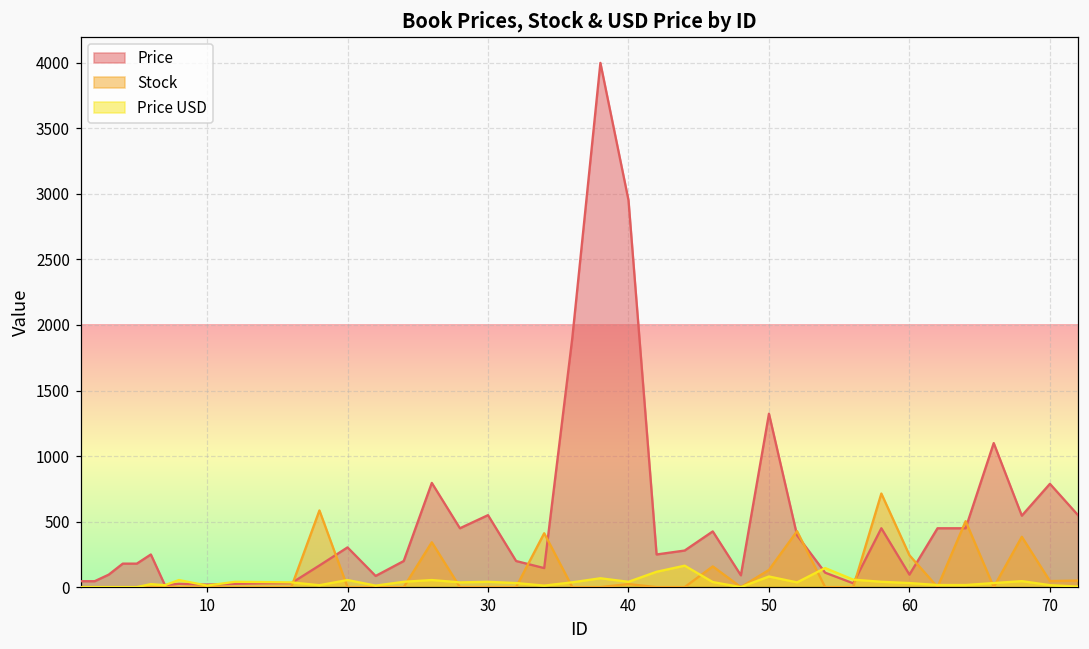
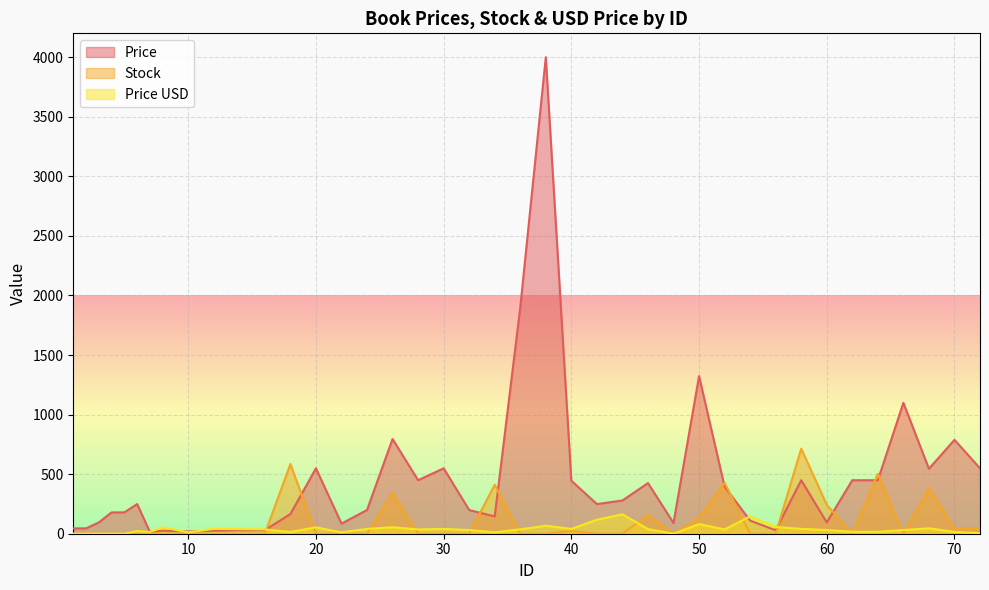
Price, 20: 300 -> 550
Price, 40: 2950 -> 450
